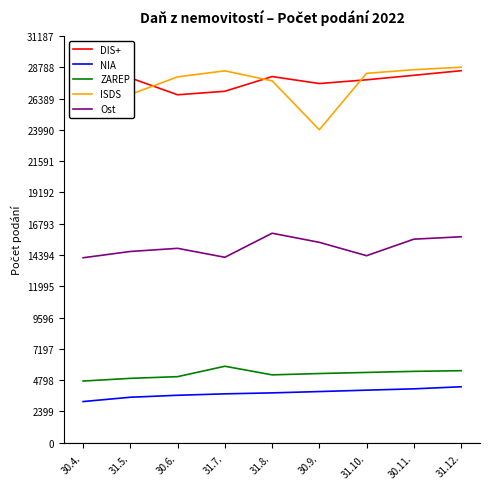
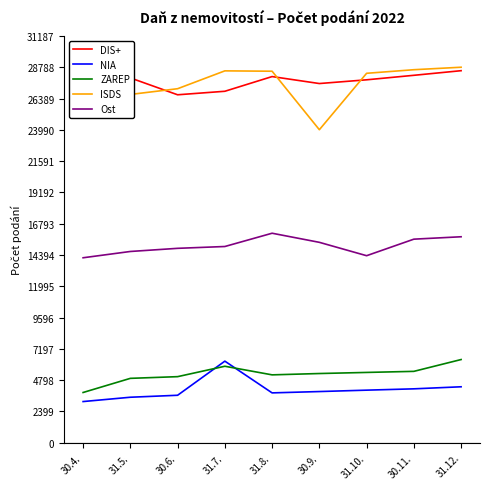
ZAREP, 30.4.: 4700 -> 3900
ISDS, 30.6.: 28100 -> 27100
NIA, 31.7.: 3800 -> 6300
Ost, 31.7.: 14200 -> 15000
ISDS, 31.8.: 27700 -> 28500
ZAREP, 31.12.: 5500 -> 6400
